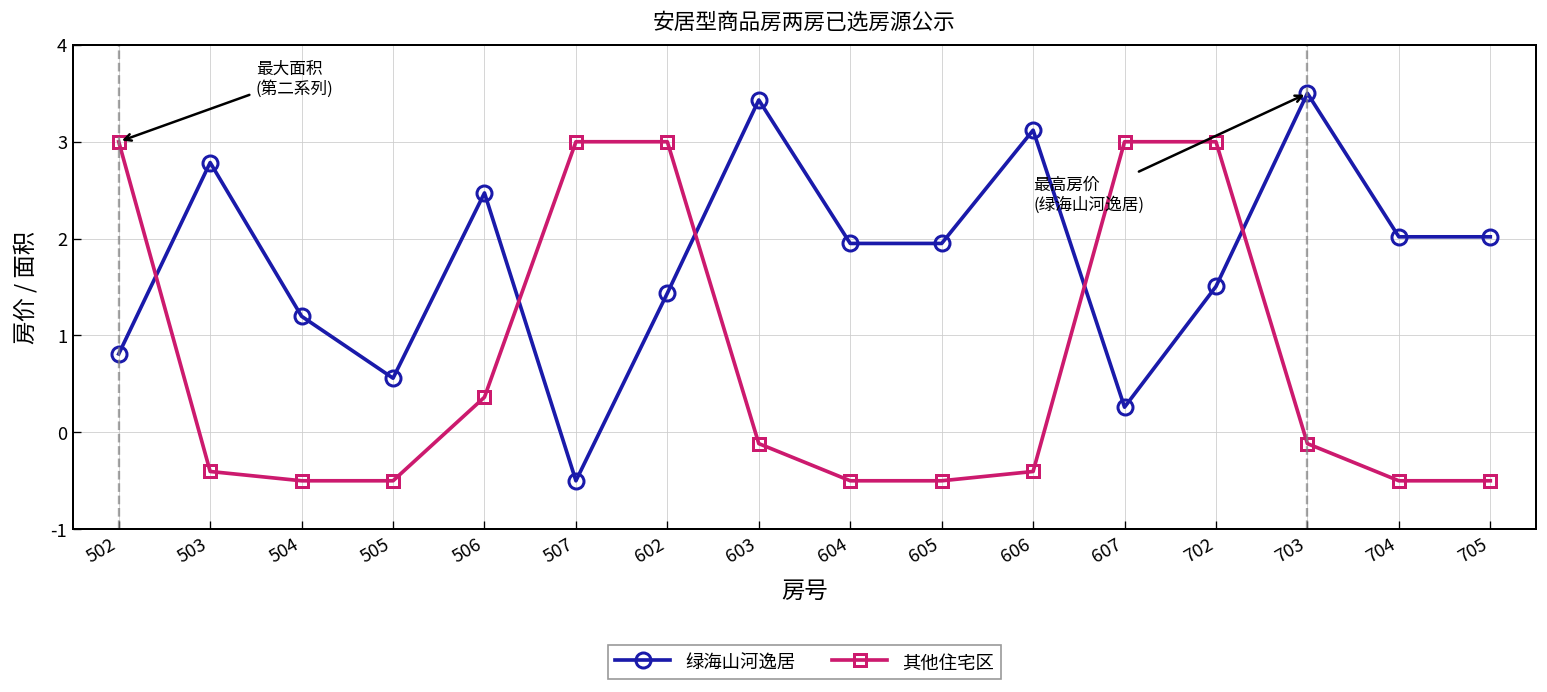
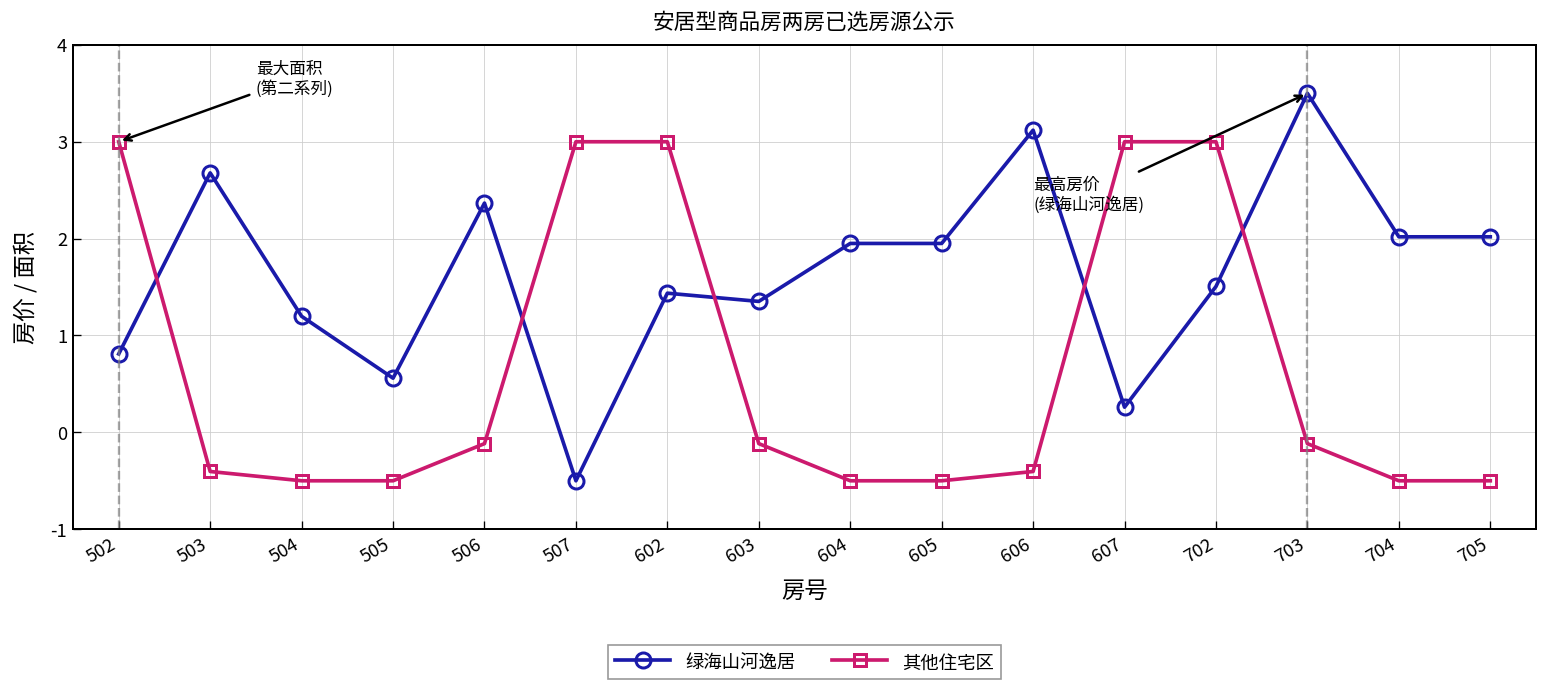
绿海山河逸居, 503: 2.8 -> 2.7
绿海山河逸居, 506: 2.5 -> 2.4
其他住宅区, 506: 0.4 -> -0.1
绿海山河逸居, 603: 3.4 -> 1.4
